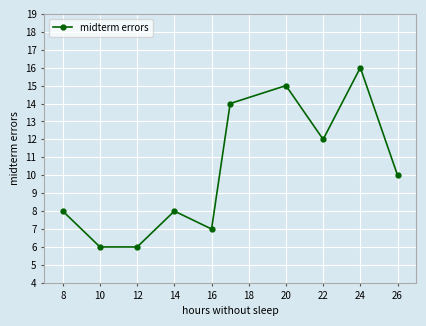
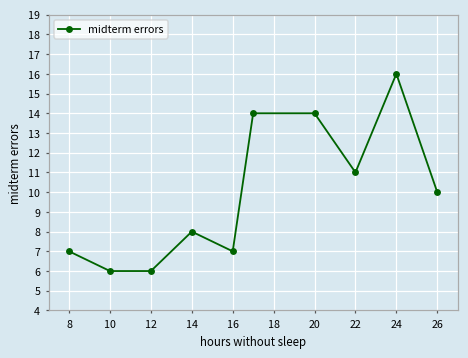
8: 8 -> 7
20: 15 -> 14
22: 12 -> 11
